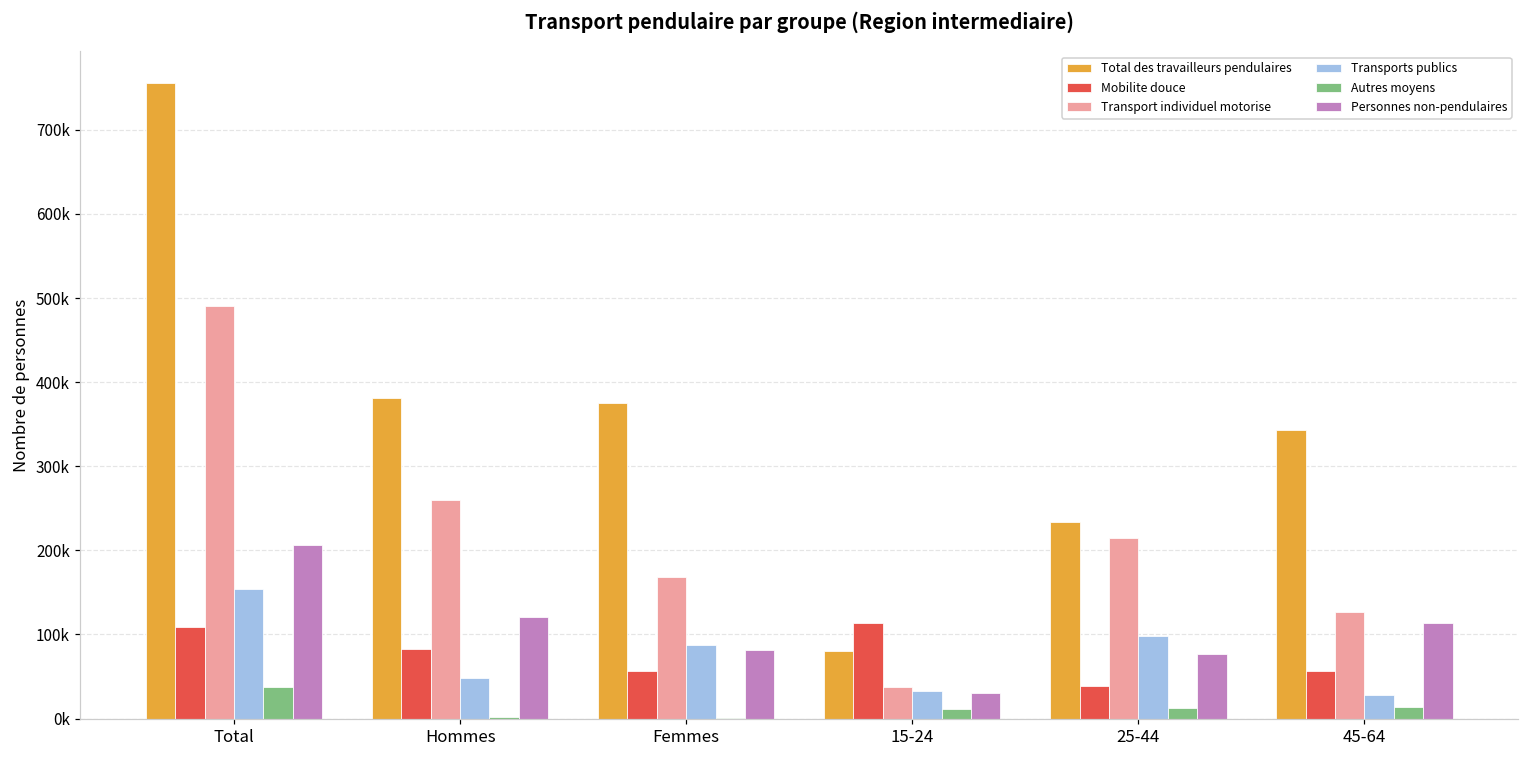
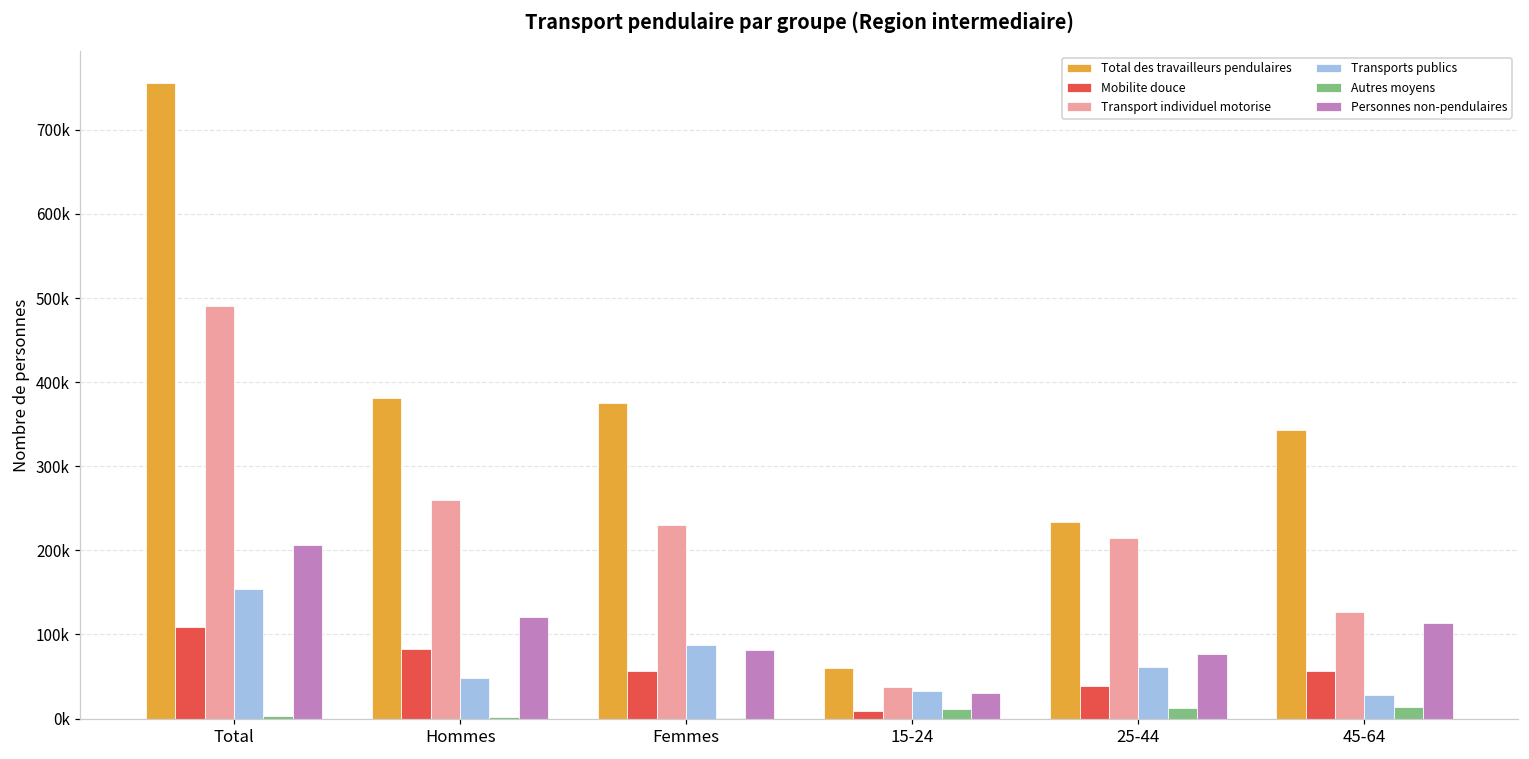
Autres moyens, Total: 40000 -> 0
Transport individuel motorise, Femmes: 170000 -> 230000
Total des travailleurs pendulaires, 15-24: 80000 -> 60000
Mobilite douce, 15-24: 110000 -> 10000
Transports publics, 25-44: 100000 -> 60000
